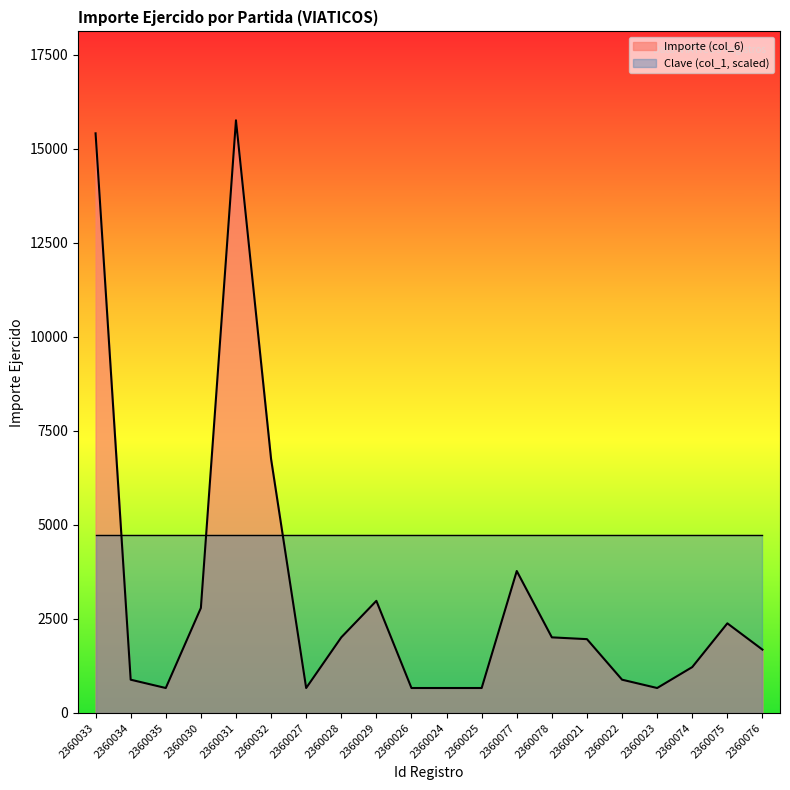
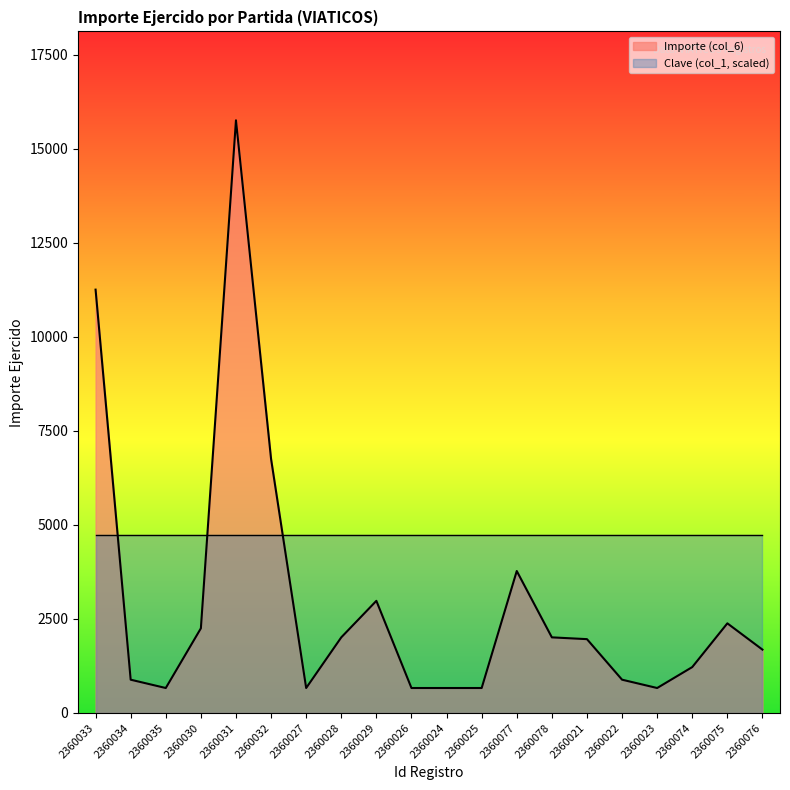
Importe (col_6), 2360033: 15400 -> 11300
Importe (col_6), 2360030: 2800 -> 2300
